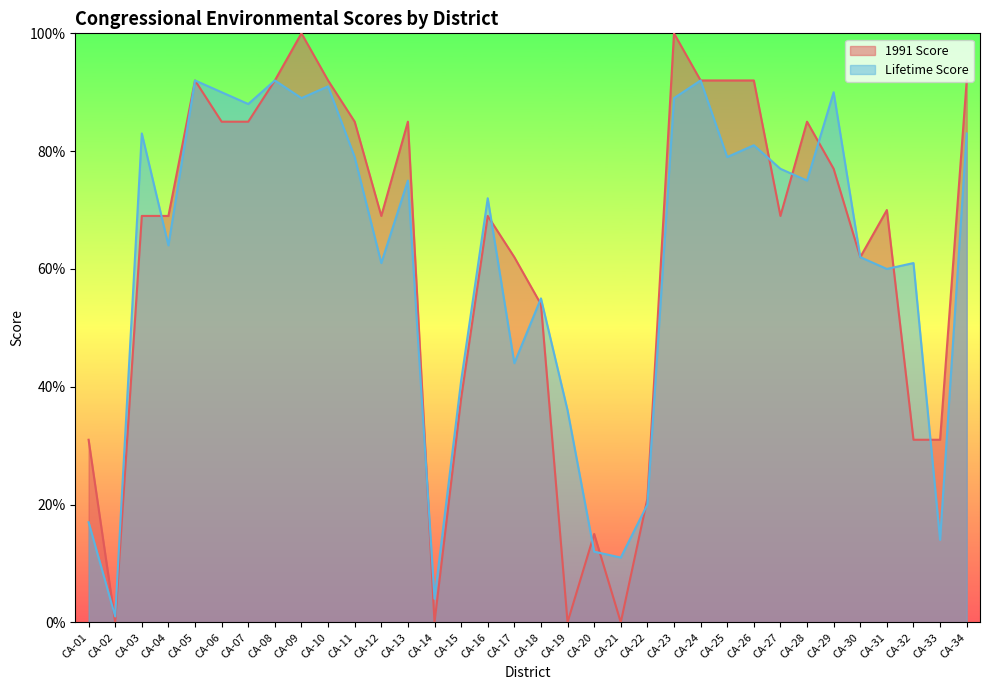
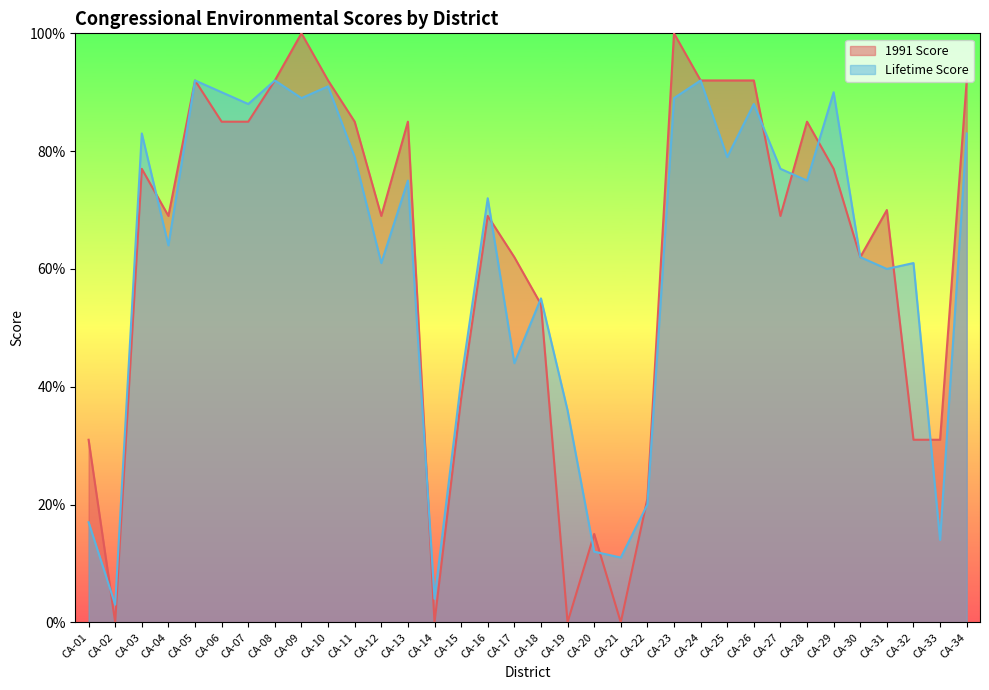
Lifetime Score, CA-02: 1% -> 3%
1991 Score, CA-03: 69% -> 77%
Lifetime Score, CA-26: 81% -> 88%
